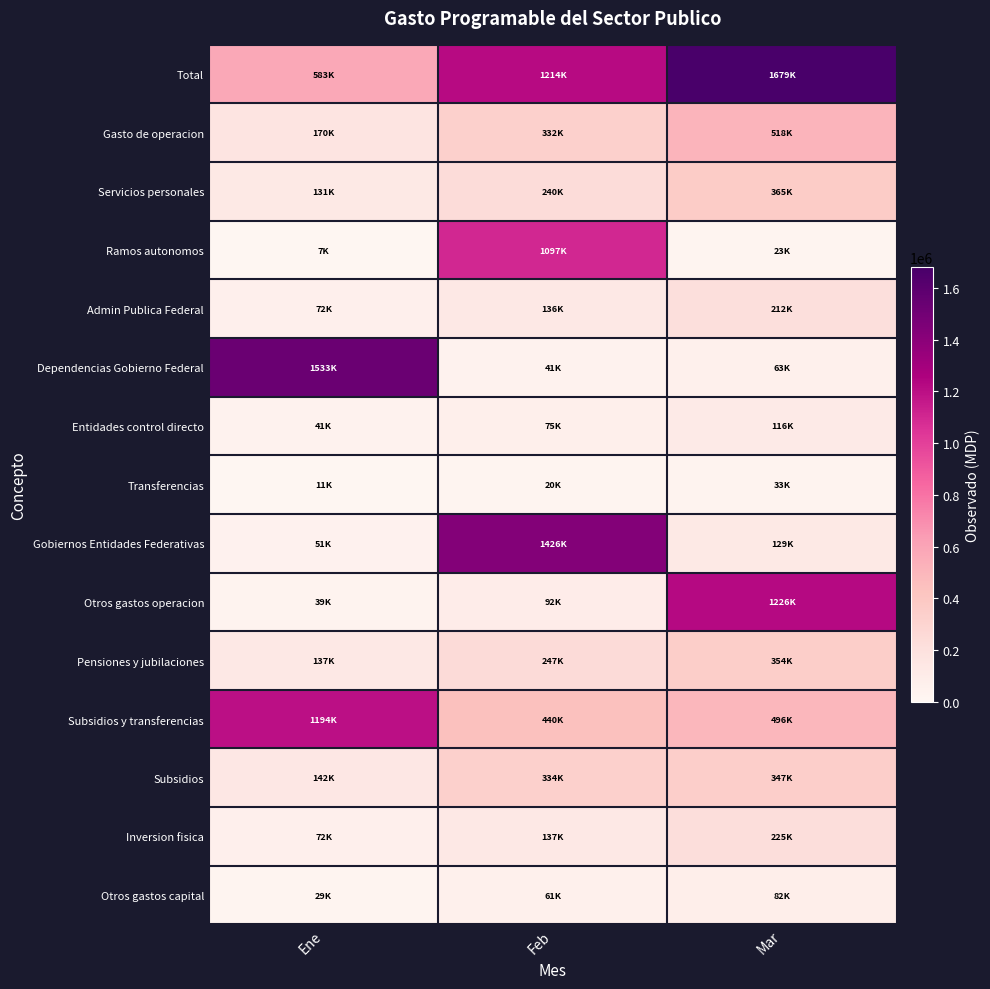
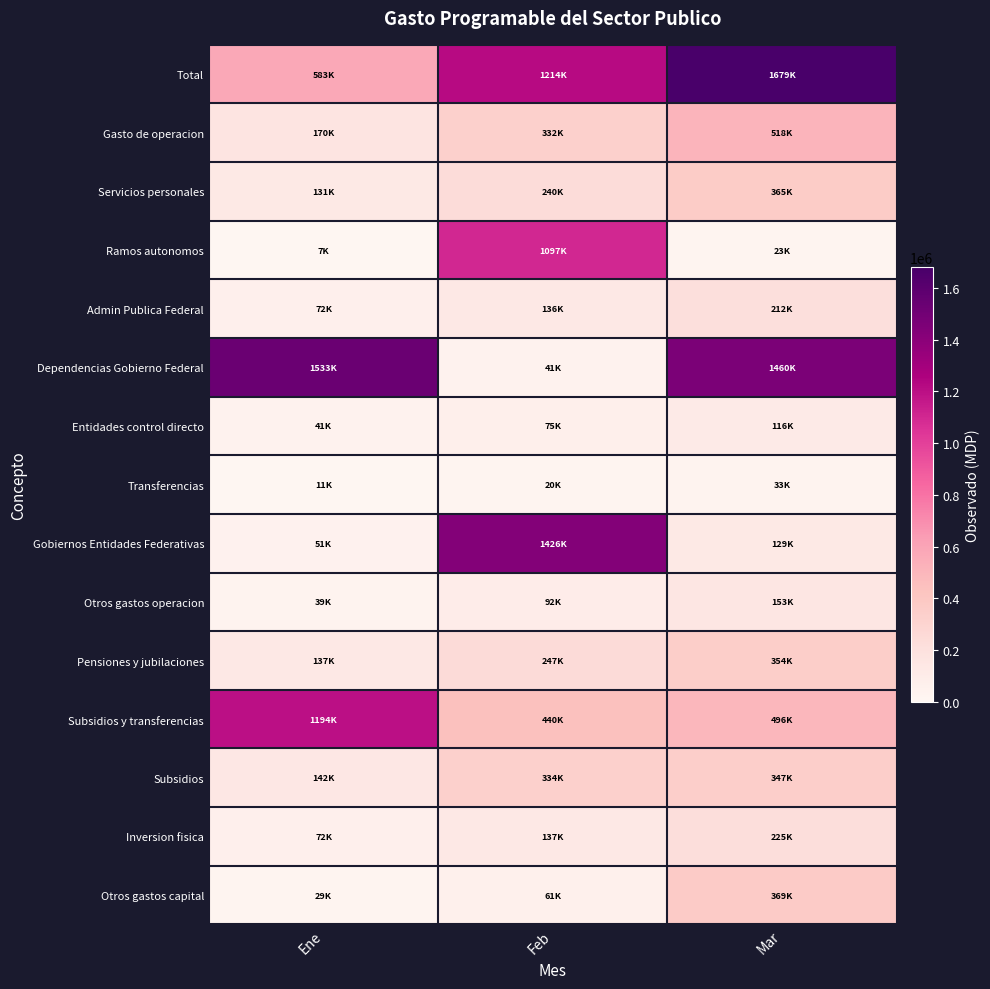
Dependencias Gobierno Federal, Mar: 63K -> 1460K
Otros gastos operacion, Mar: 1226K -> 153K
Otros gastos capital, Mar: 82K -> 369K
